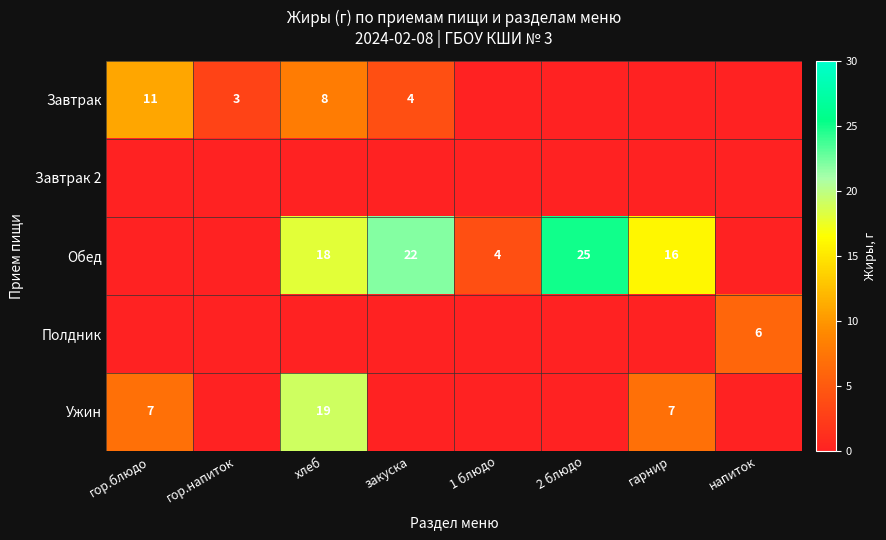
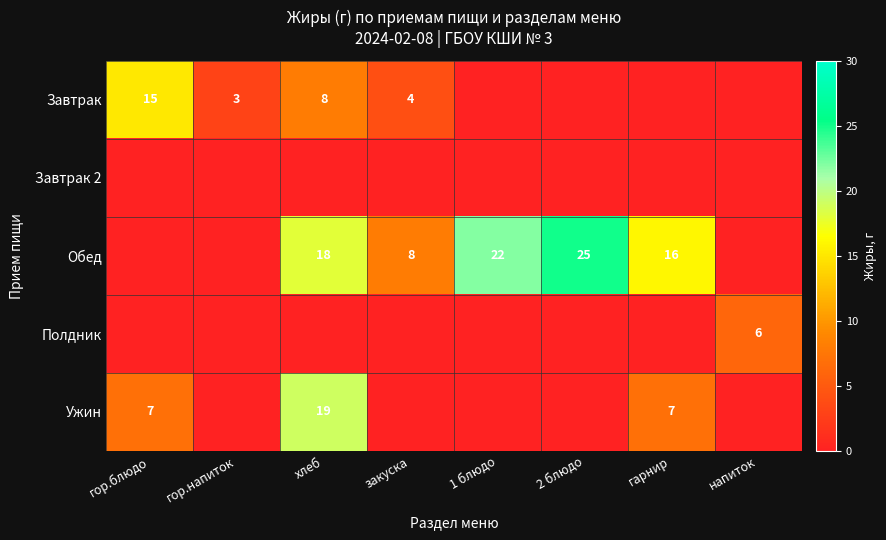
Завтрак, гор.блюдо: 11 -> 15
Обед, закуска: 22 -> 8
Обед, 1 блюдо: 4 -> 22
